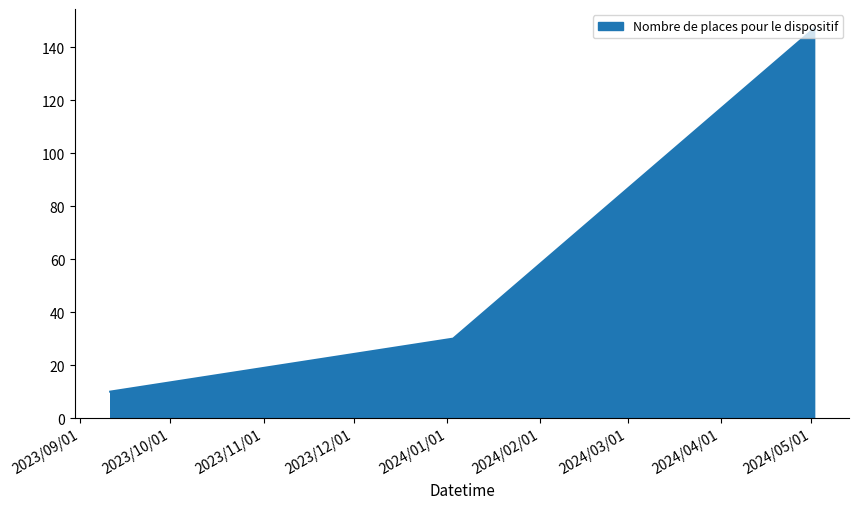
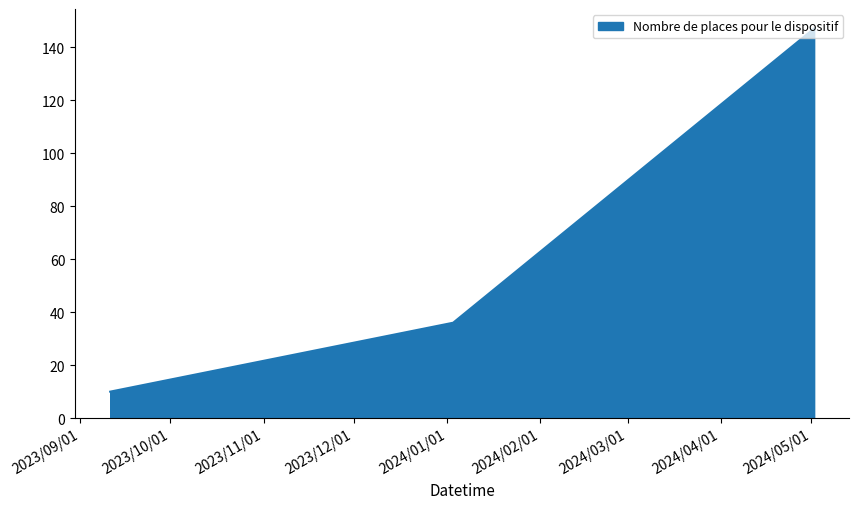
2024/01/01: 30 -> 36
